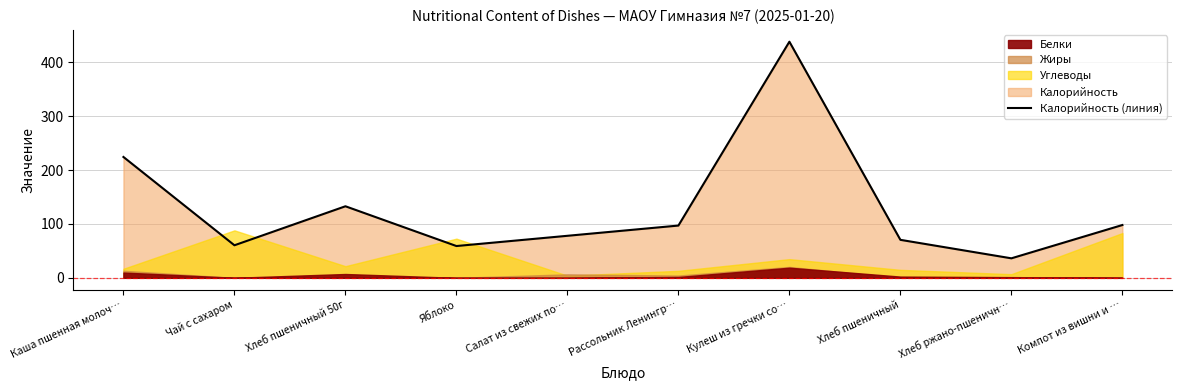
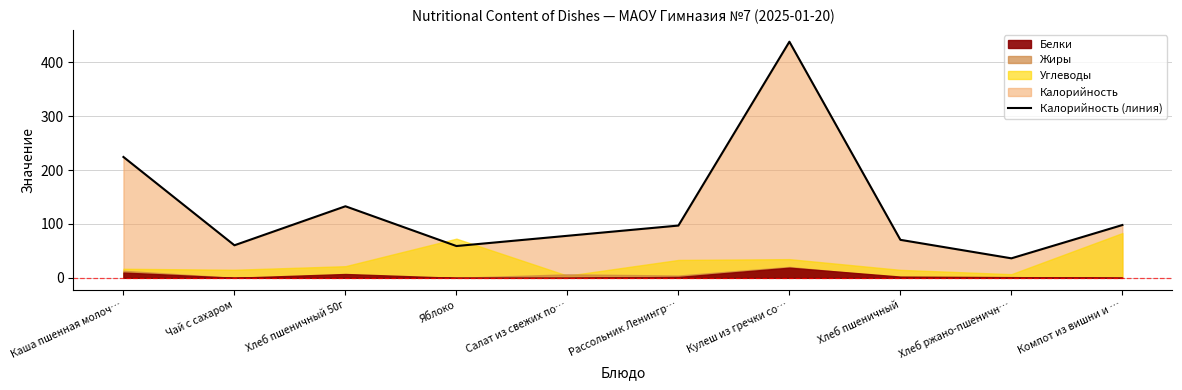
Углеводы, Чай с сахаром: 90 -> 20
Углеводы, Рассольник Ленингр…: 10 -> 30
